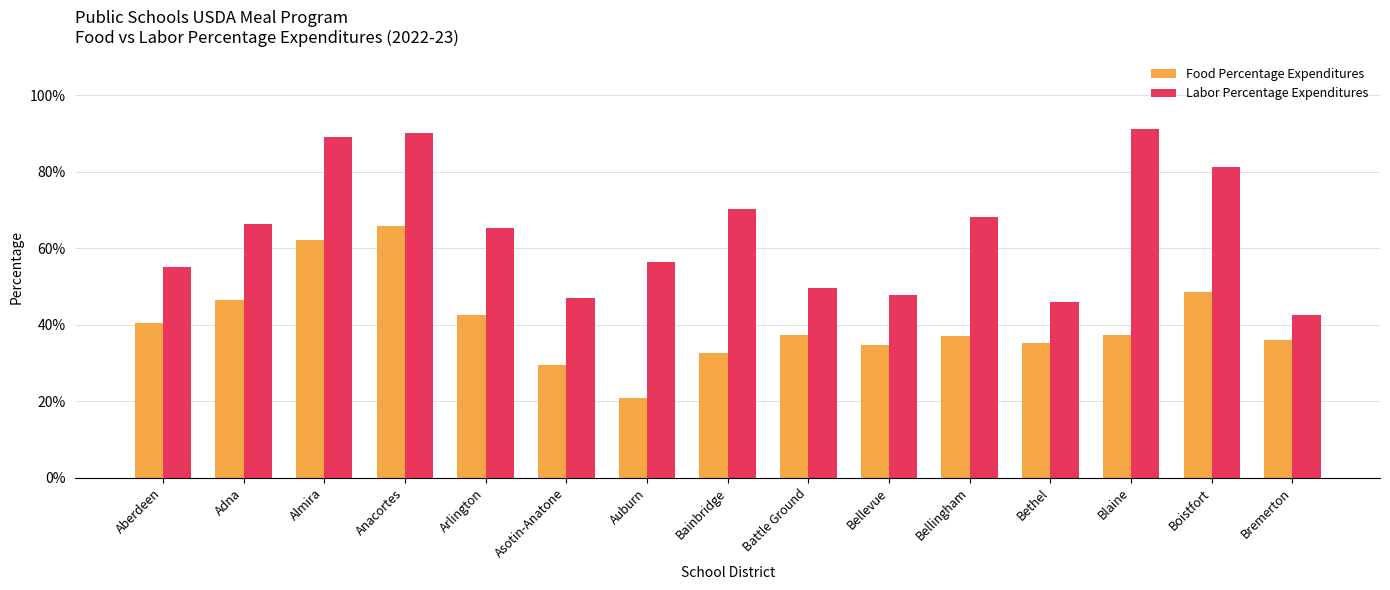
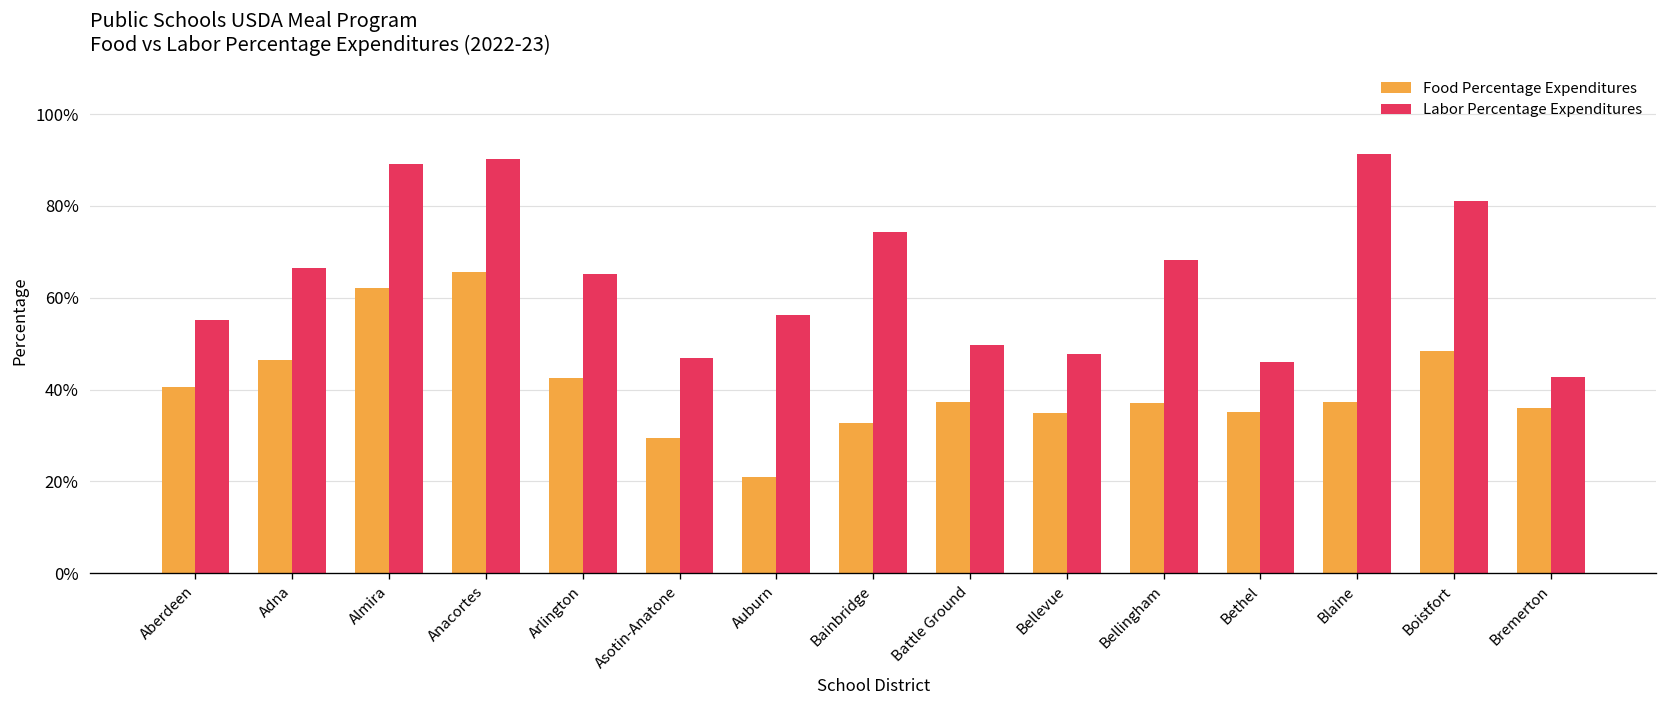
Labor Percentage Expenditures, Bainbridge: 70% -> 74%
